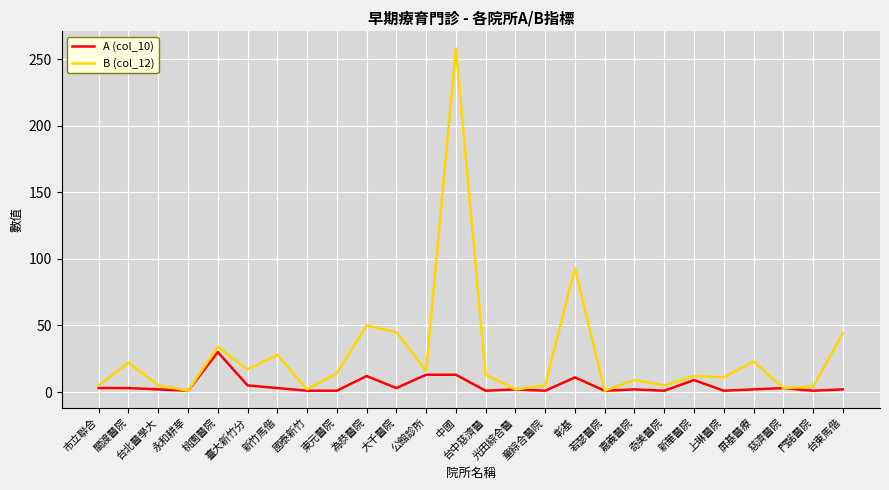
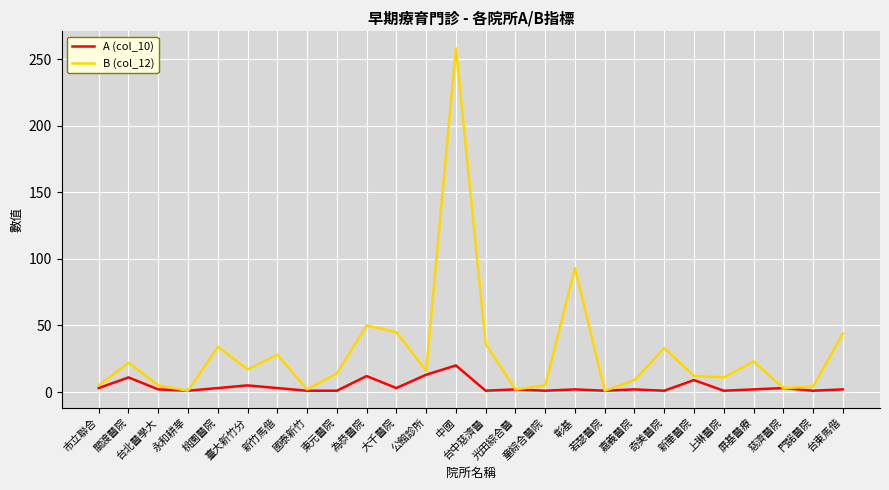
A (col_10), 關渡醫院: 3 -> 11
A (col_10), 桃園醫院: 30 -> 3
A (col_10), 中國: 13 -> 20
B (col_12), 台中慈濟醫: 13 -> 36
A (col_10), 彰基: 11 -> 2
B (col_12), 奇美醫院: 5 -> 33
